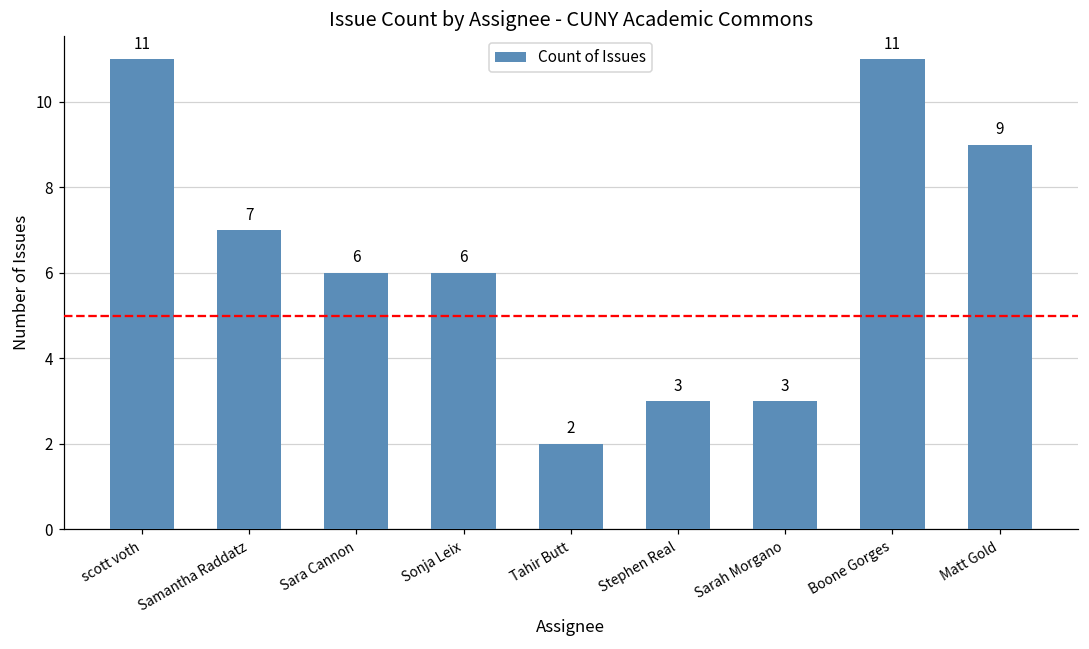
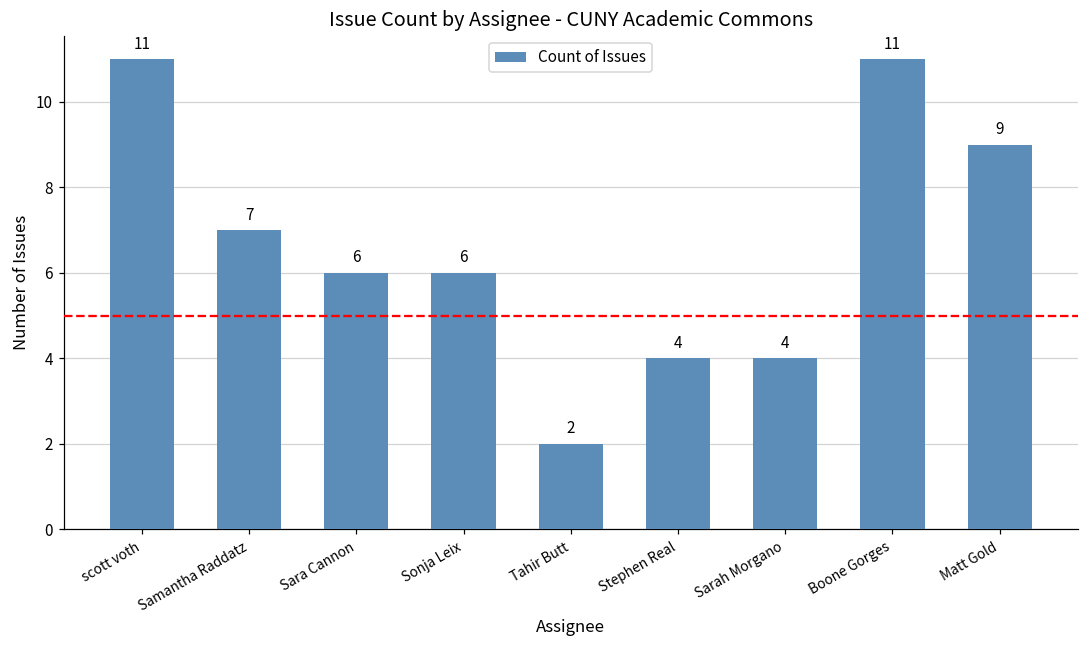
Stephen Real: 3 -> 4
Sarah Morgano: 3 -> 4
